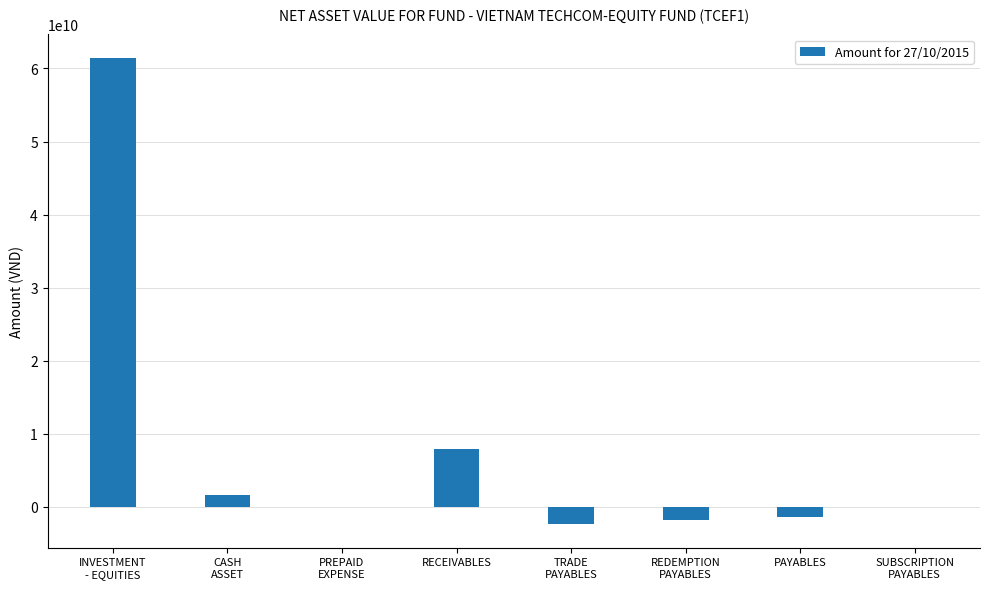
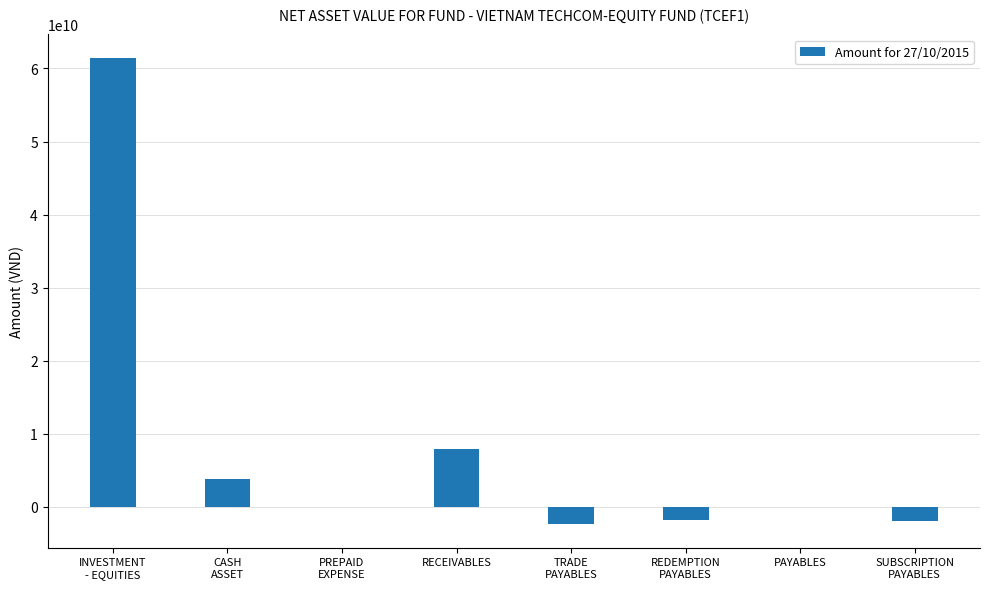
CASH ASSET: 2000000000 -> 4000000000
PAYABLES: -1000000000 -> 0
SUBSCRIPTION PAYABLES: 0 -> -2000000000
